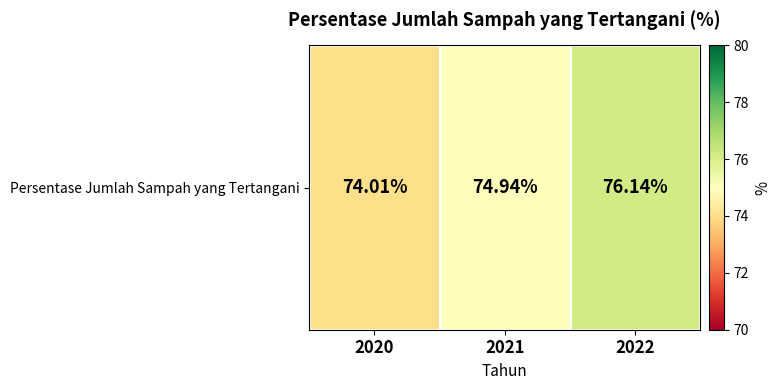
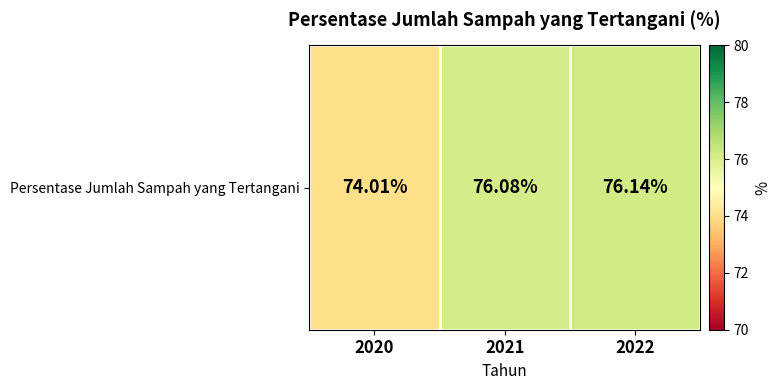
Persentase Jumlah Sampah yang Tertangani, 2021: 74.94% -> 76.08%
